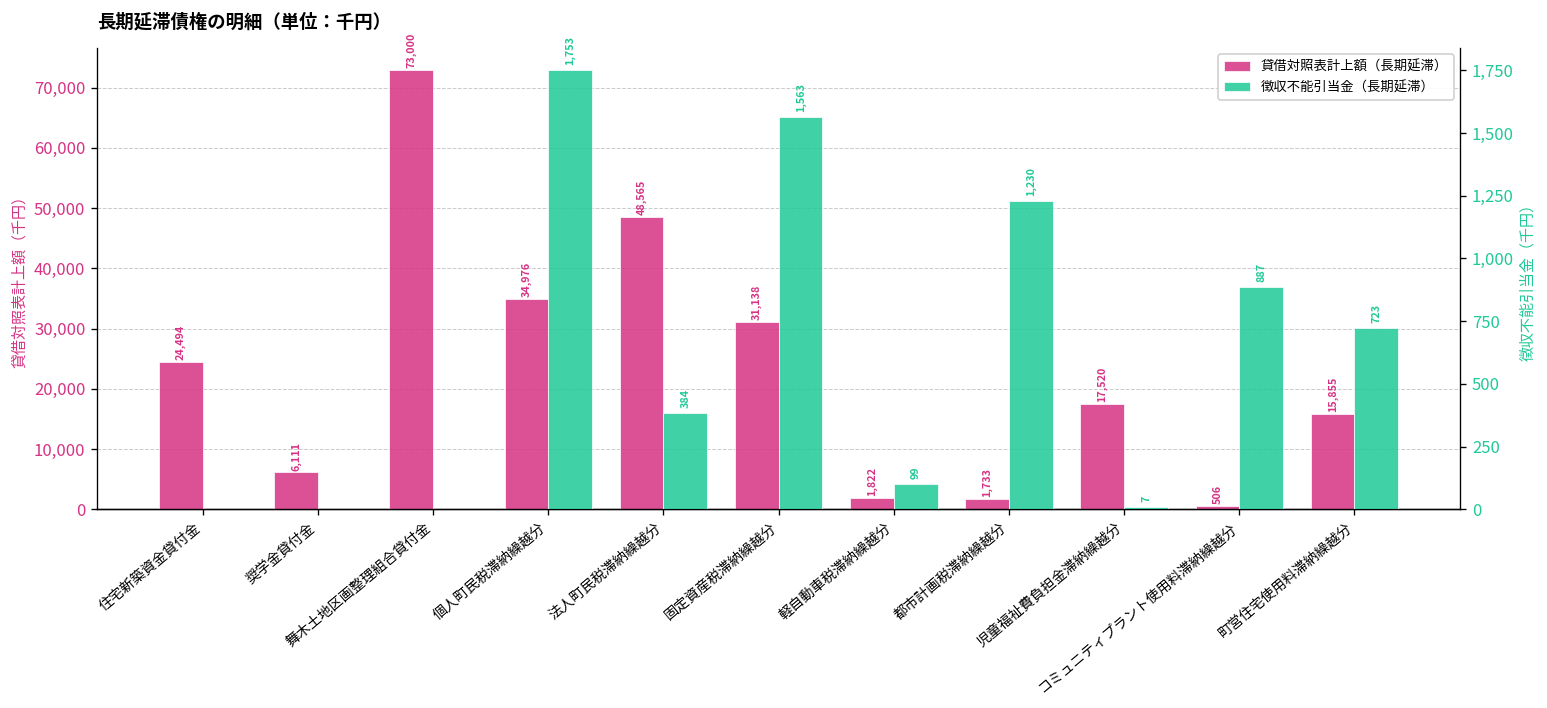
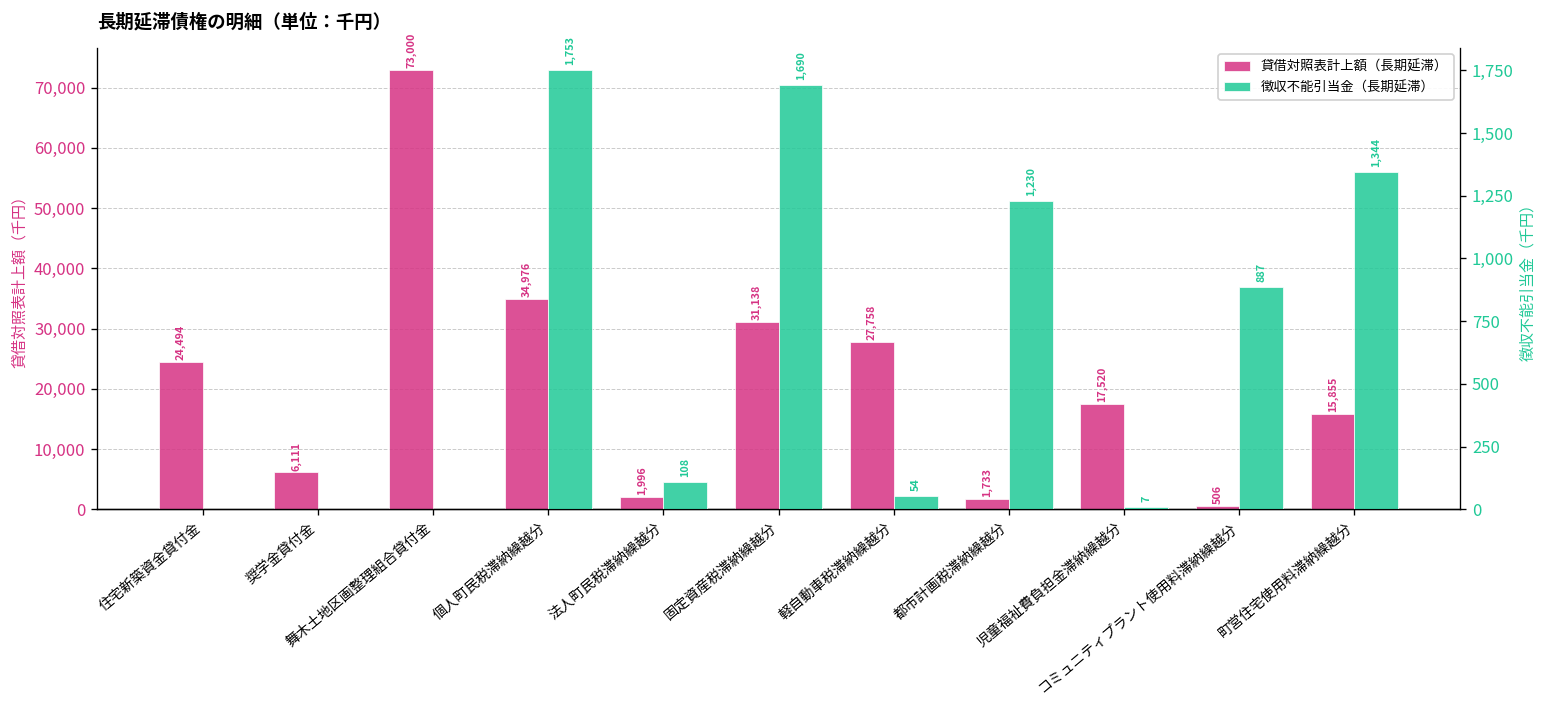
貸借対照表計上額（長期延滞）, 法人町民税滞納繰越分: 48,565 -> 1,996
貸借対照表計上額（長期延滞）, 軽自動車税滞納繰越分: 1,822 -> 27,758
徴収不能引当金（長期延滞）, 法人町民税滞納繰越分: 384 -> 108
徴収不能引当金（長期延滞）, 固定資産税滞納繰越分: 1,563 -> 1,690
徴収不能引当金（長期延滞）, 軽自動車税滞納繰越分: 99 -> 54
徴収不能引当金（長期延滞）, 町営住宅使用料滞納繰越分: 723 -> 1,344
